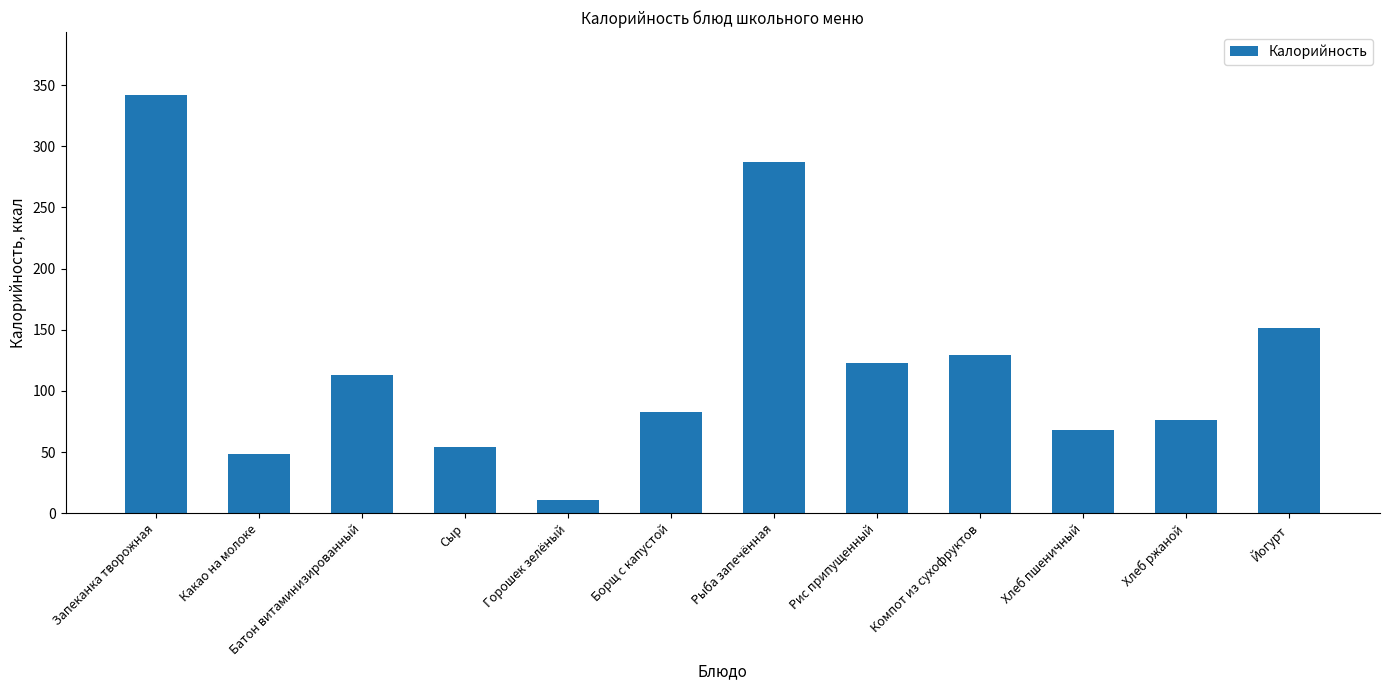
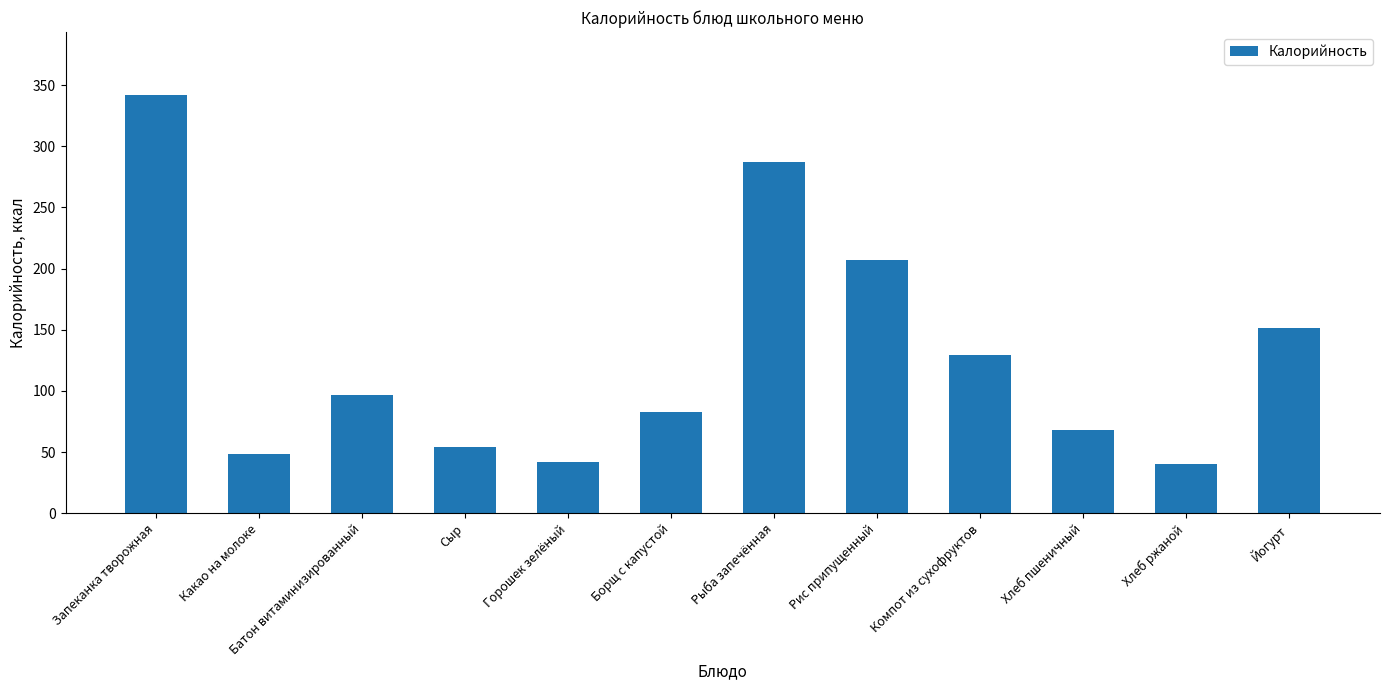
Батон витаминизированный: 113 -> 97
Горошек зелёный: 11 -> 42
Рис припущенный: 123 -> 207
Хлеб ржаной: 76 -> 40
